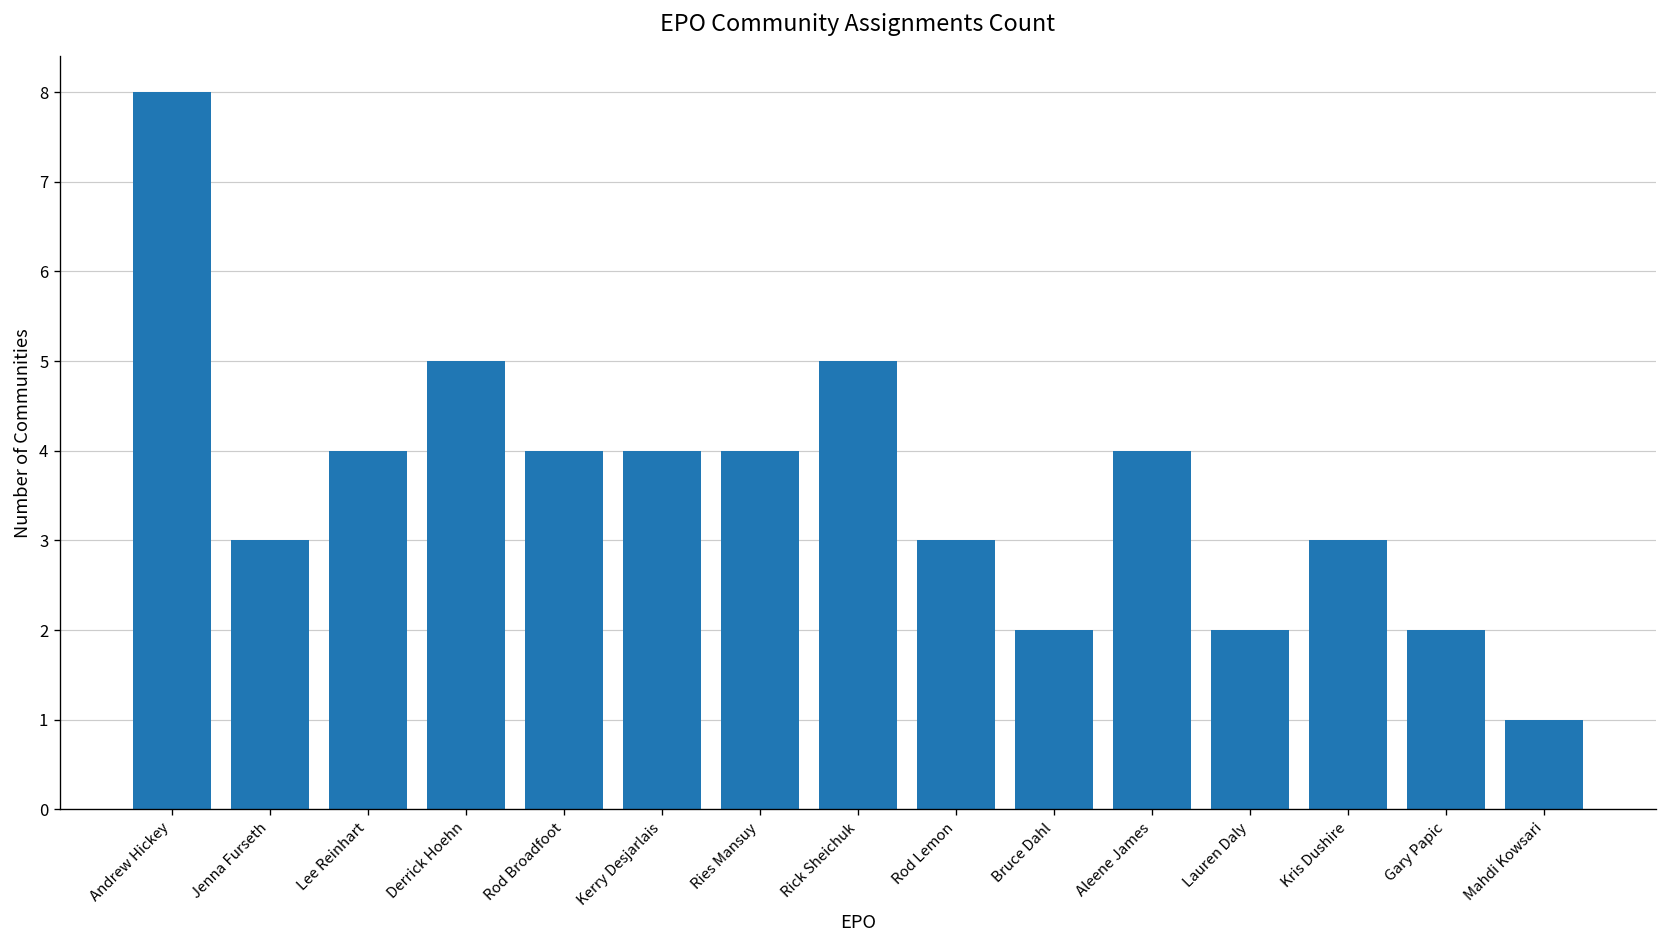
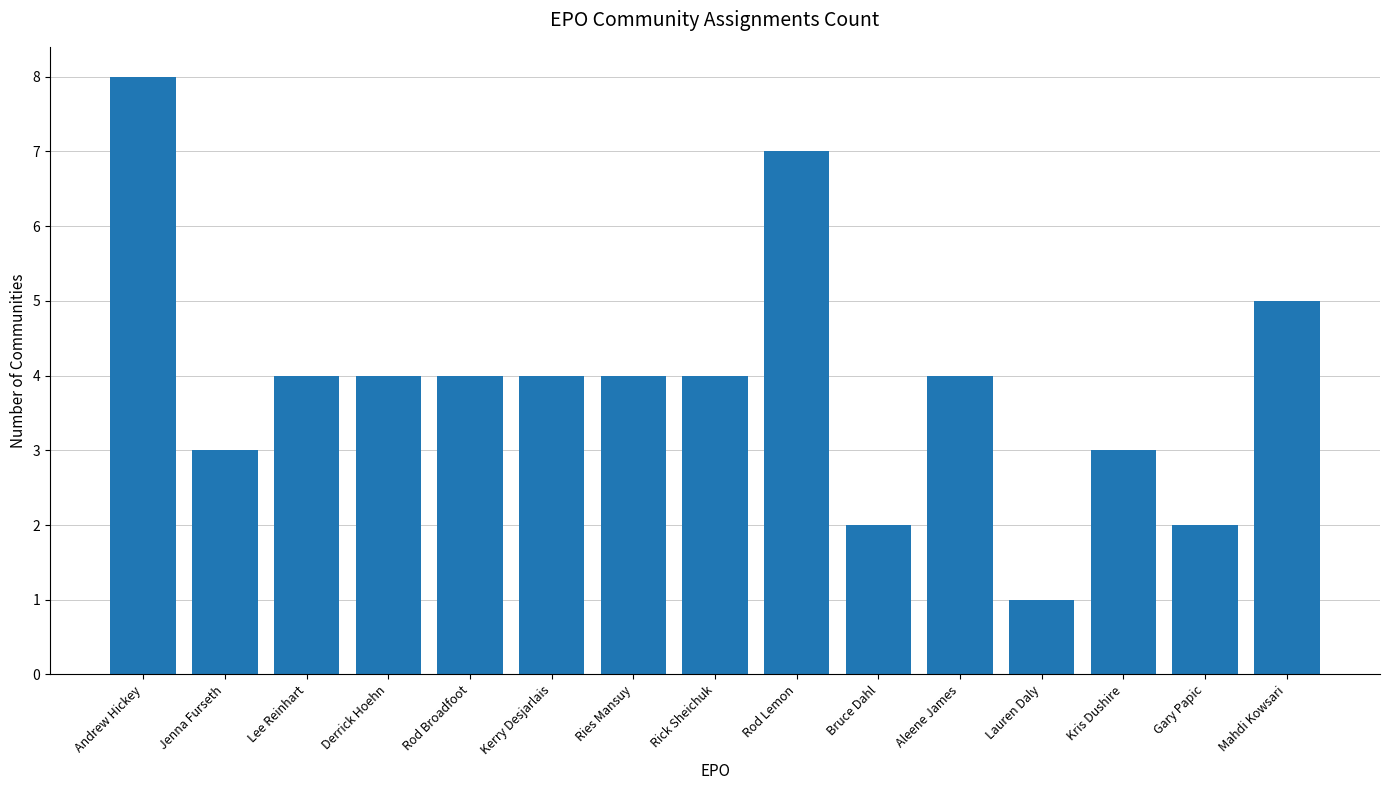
Derrick Hoehn: 5 -> 4
Rick Sheichuk: 5 -> 4
Rod Lemon: 3 -> 7
Lauren Daly: 2 -> 1
Mahdi Kowsari: 1 -> 5
